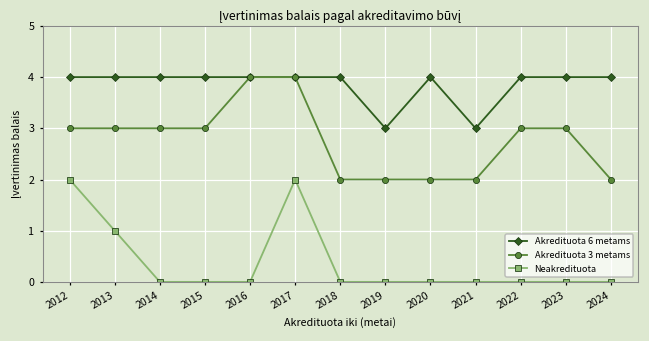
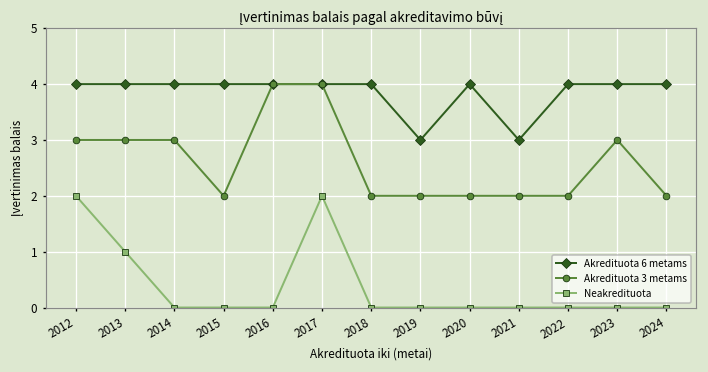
Akredituota 3 metams, 2015: 3 -> 2
Akredituota 3 metams, 2022: 3 -> 2
